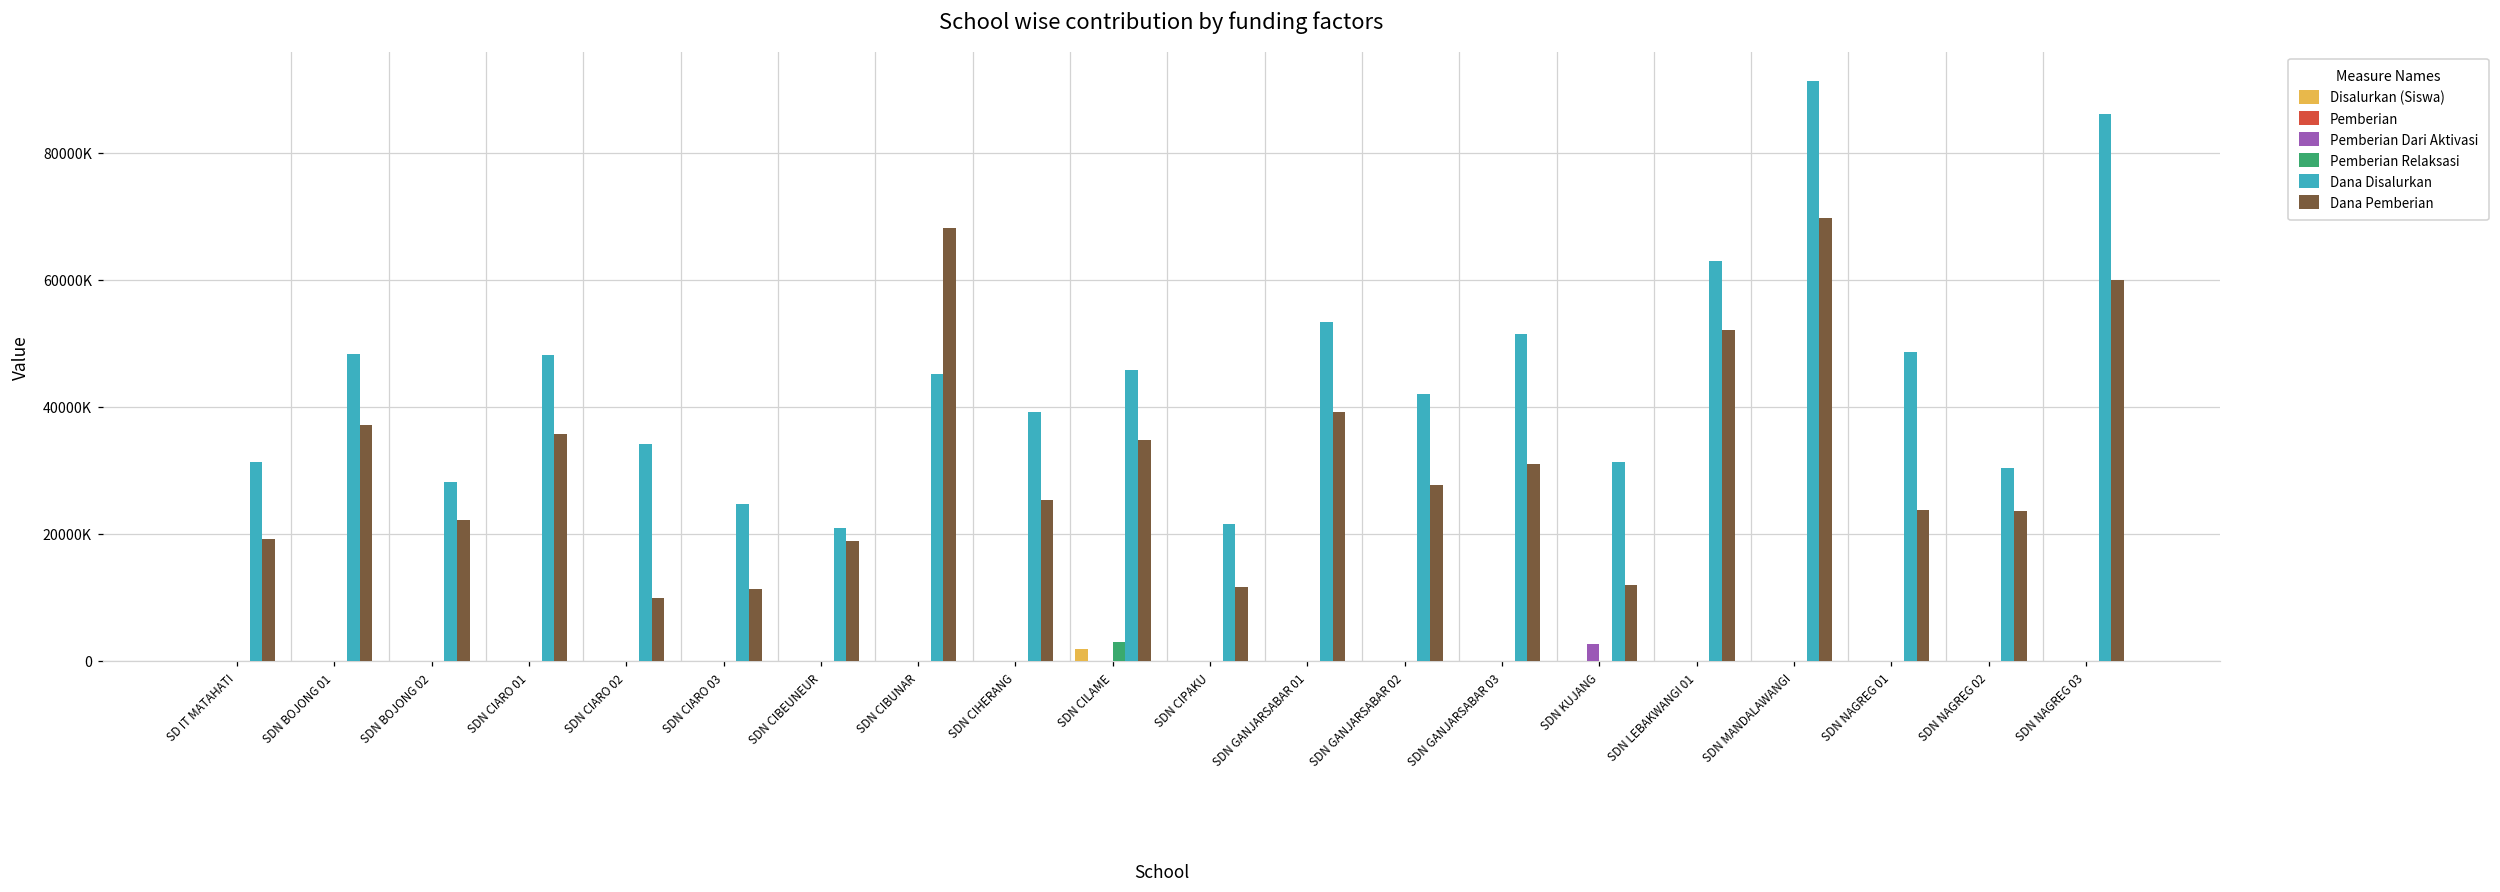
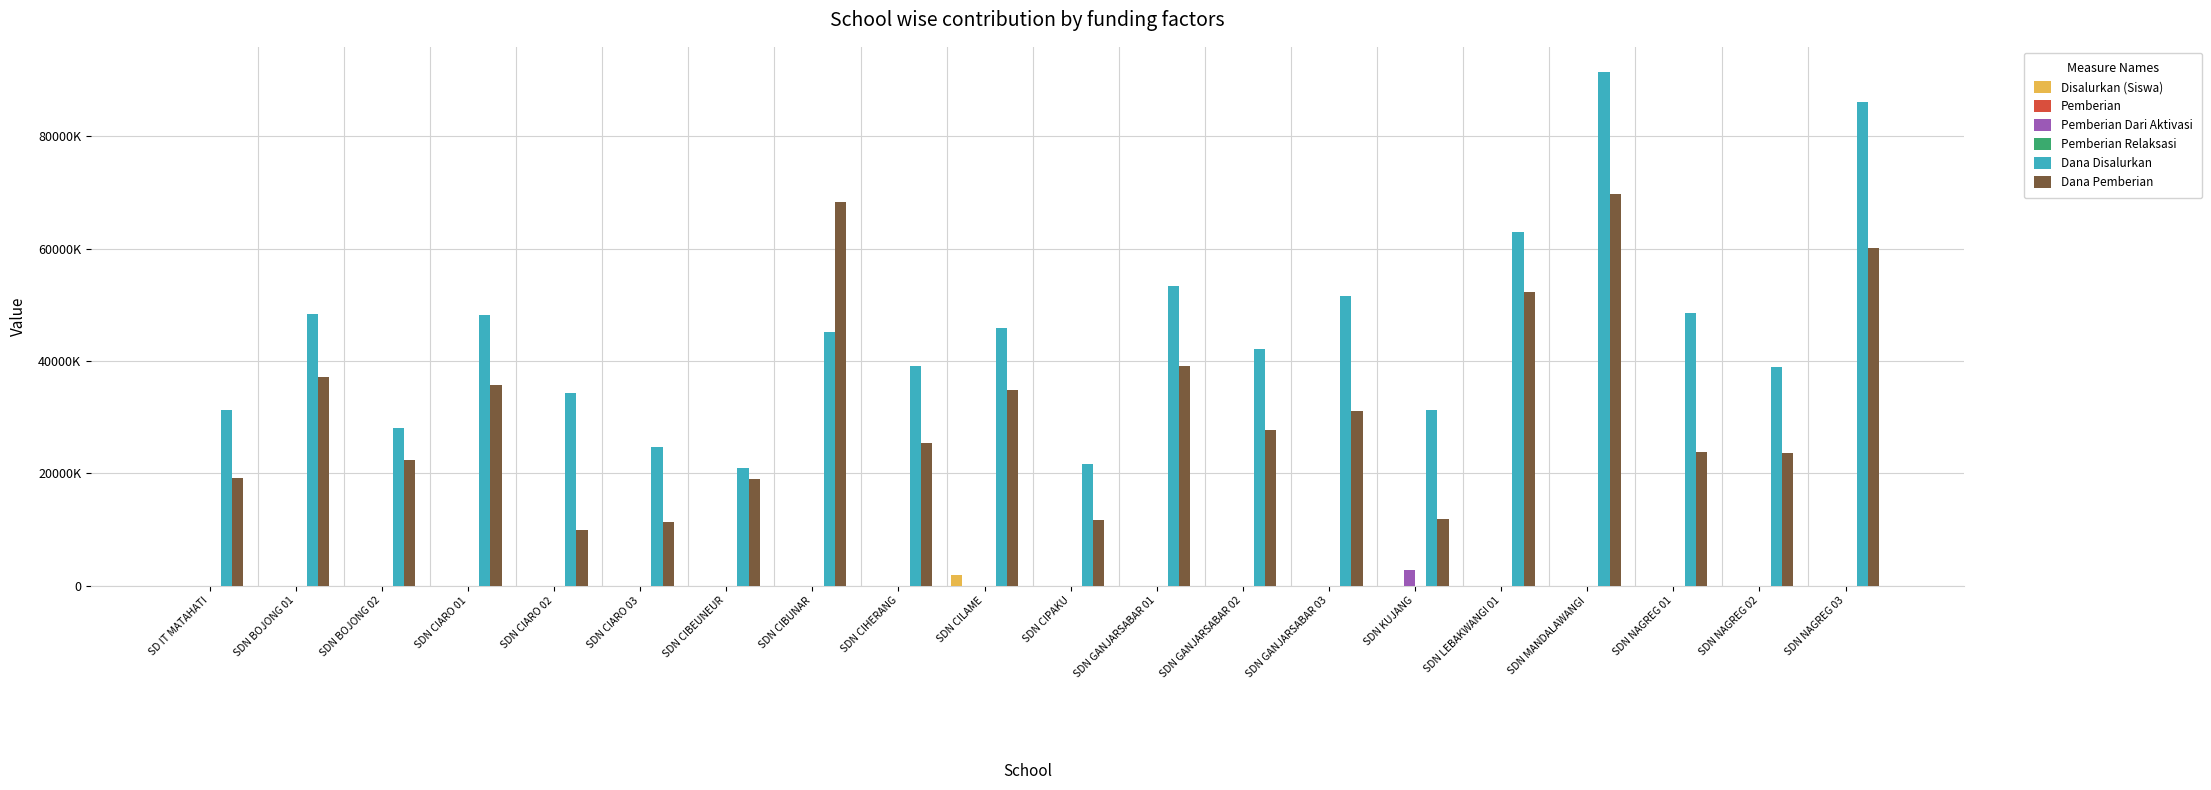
Pemberian Relaksasi, SDN CILAME: 3000000 -> 0
Dana Disalurkan, SDN NAGREG 02: 30000000 -> 39000000
